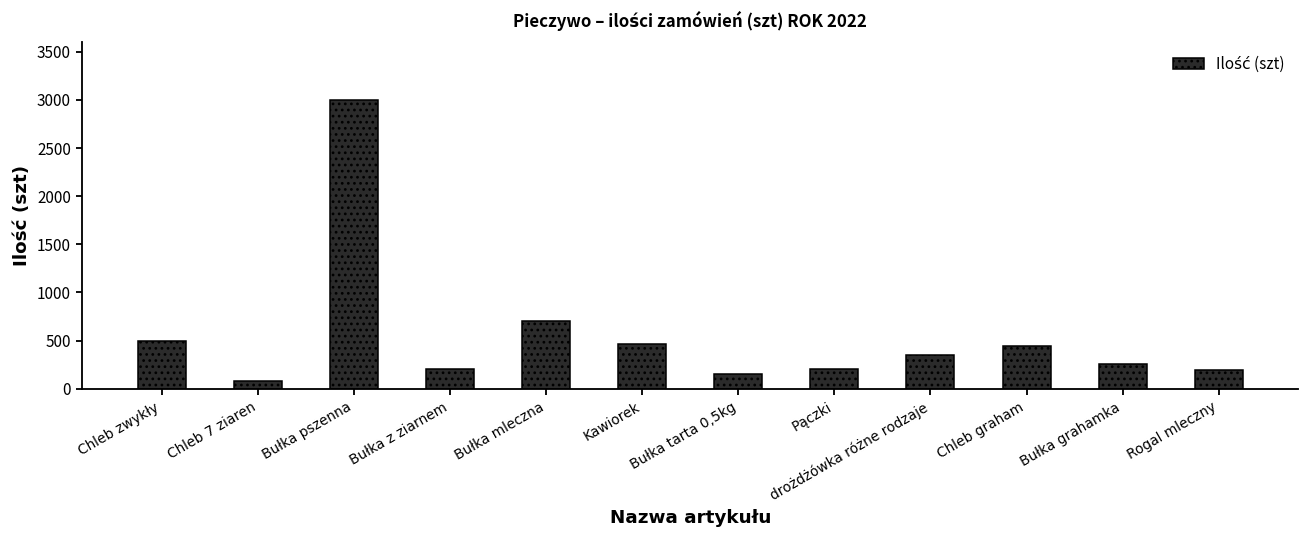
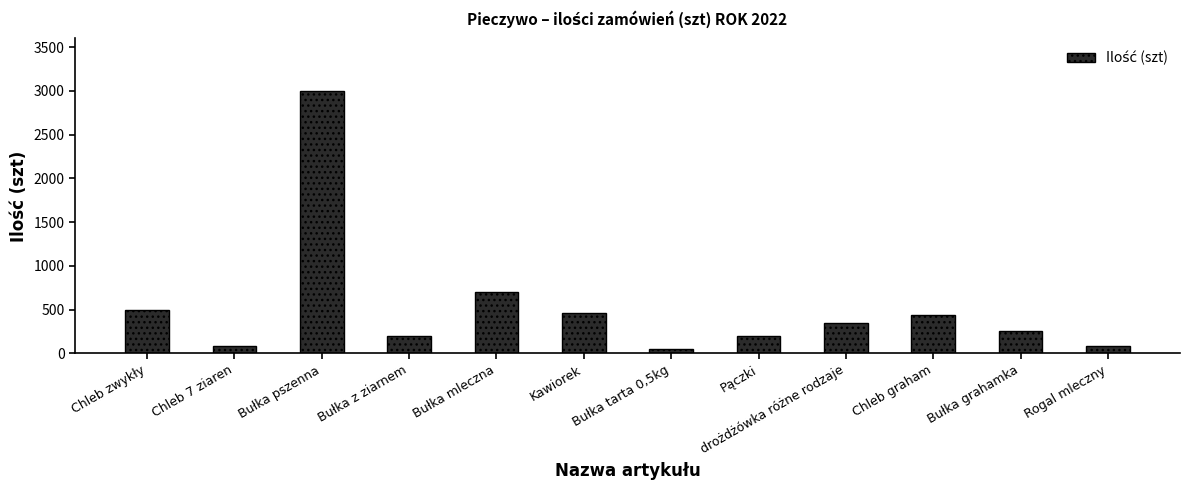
Bułka tarta 0,5kg: 200 -> 100
Rogal mleczny: 200 -> 100
